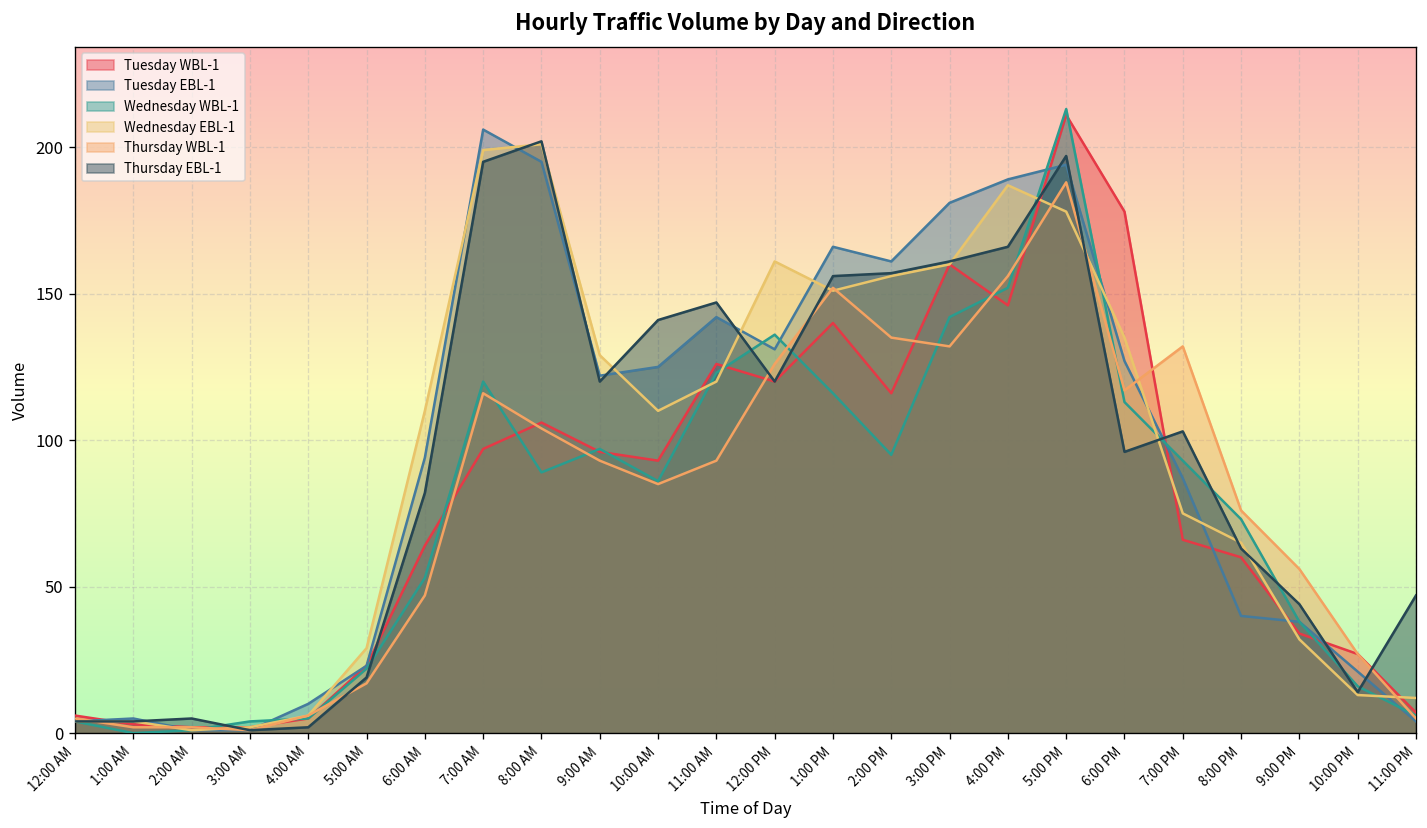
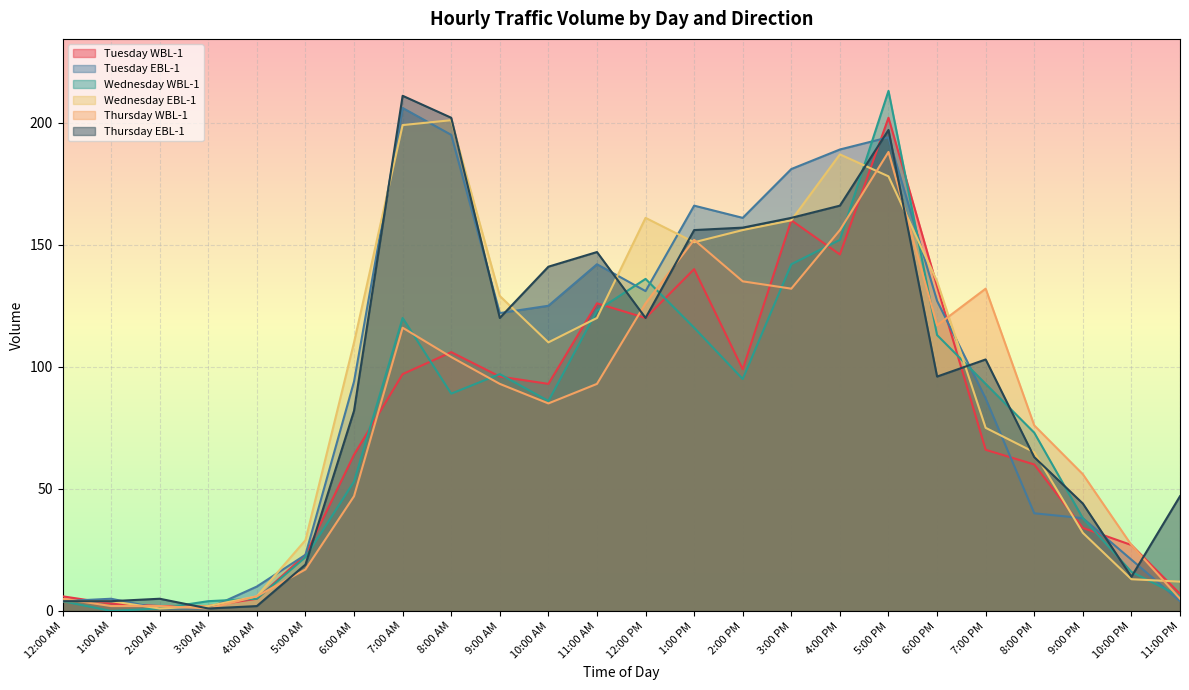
Thursday EBL-1, 7:00 AM: 195 -> 211
Tuesday WBL-1, 2:00 PM: 116 -> 99
Tuesday WBL-1, 5:00 PM: 211 -> 202
Tuesday WBL-1, 6:00 PM: 178 -> 133
